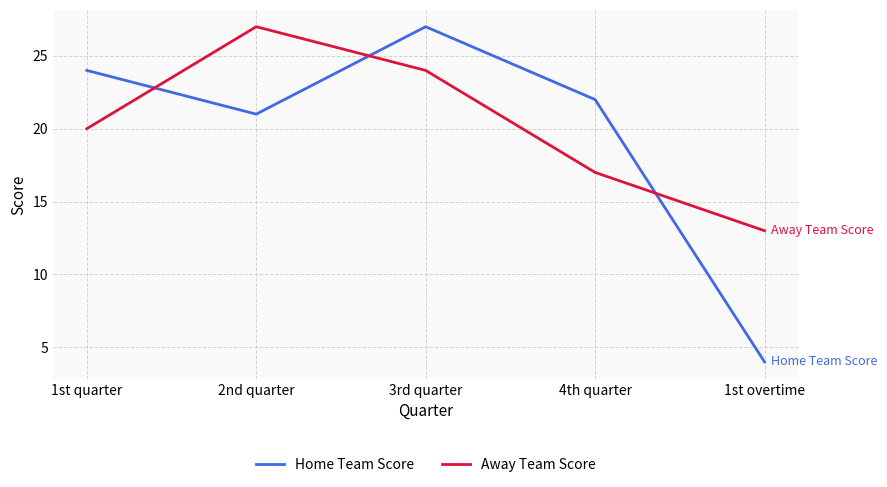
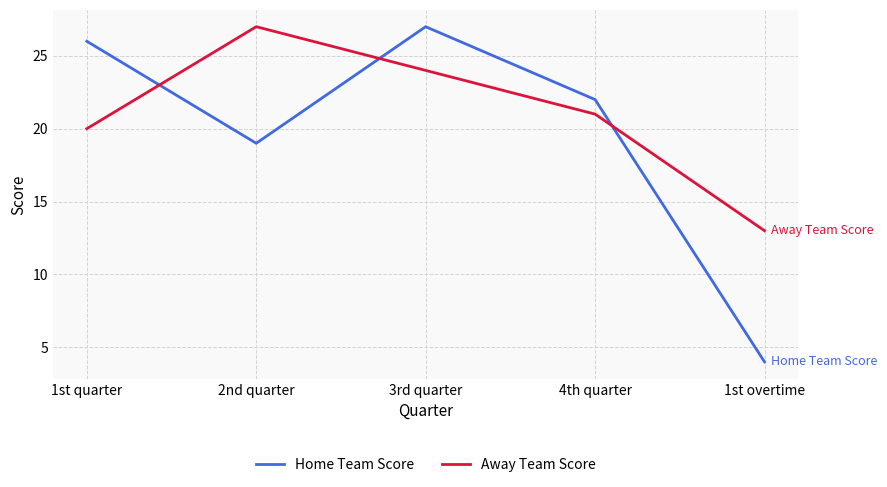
Home Team Score, 1st quarter: 24 -> 26
Home Team Score, 2nd quarter: 21 -> 19
Away Team Score, 4th quarter: 17 -> 21
